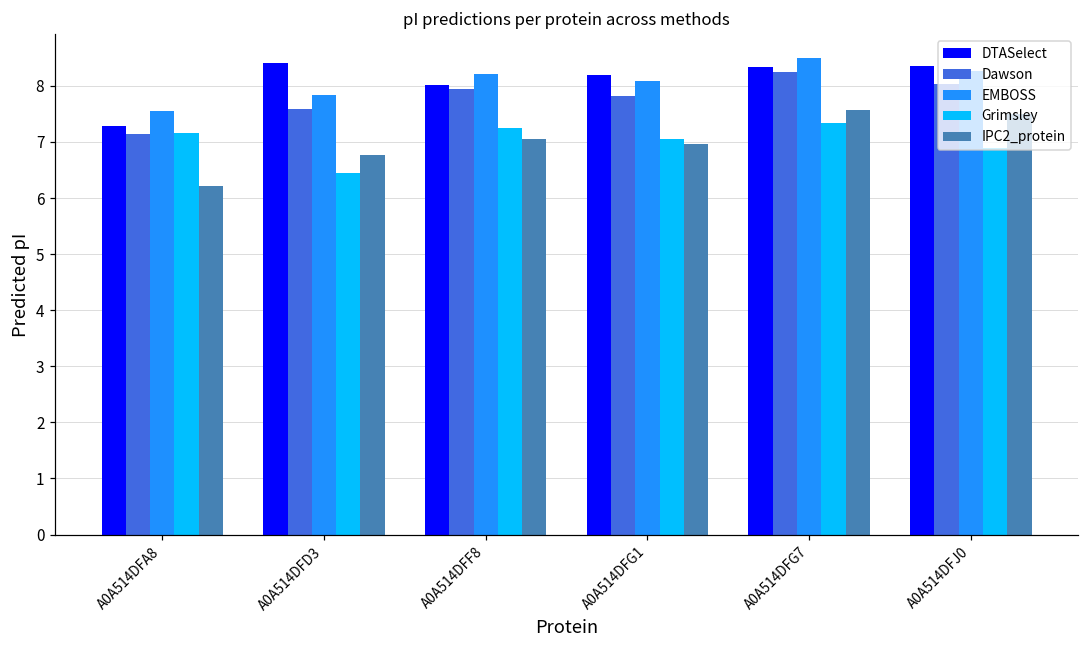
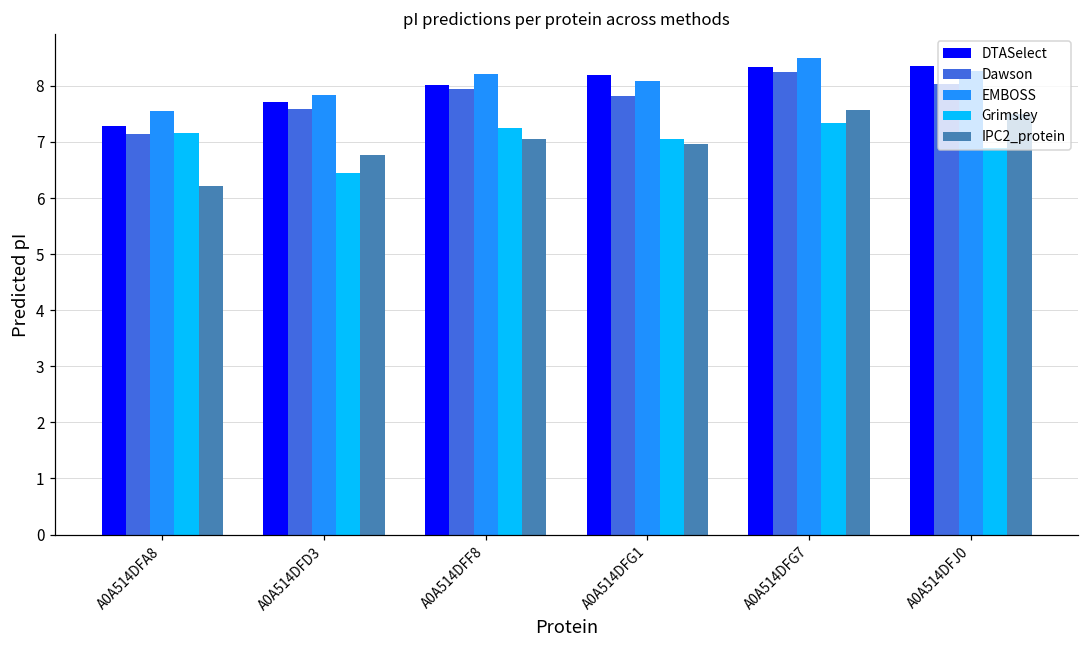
DTASelect, A0A514DFD3: 8.4 -> 7.7
